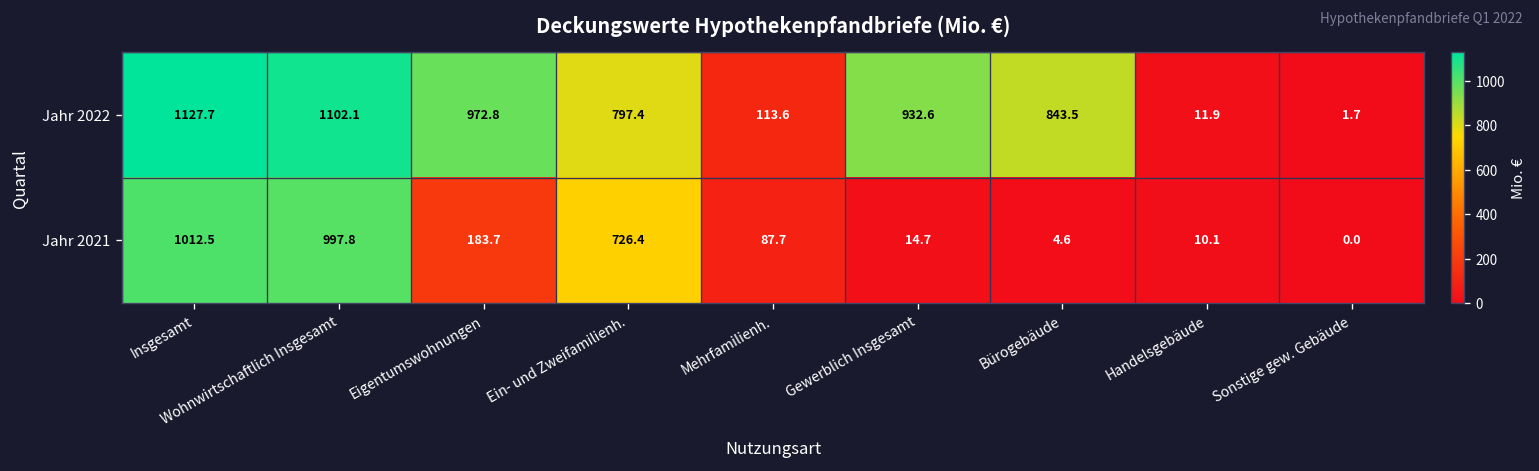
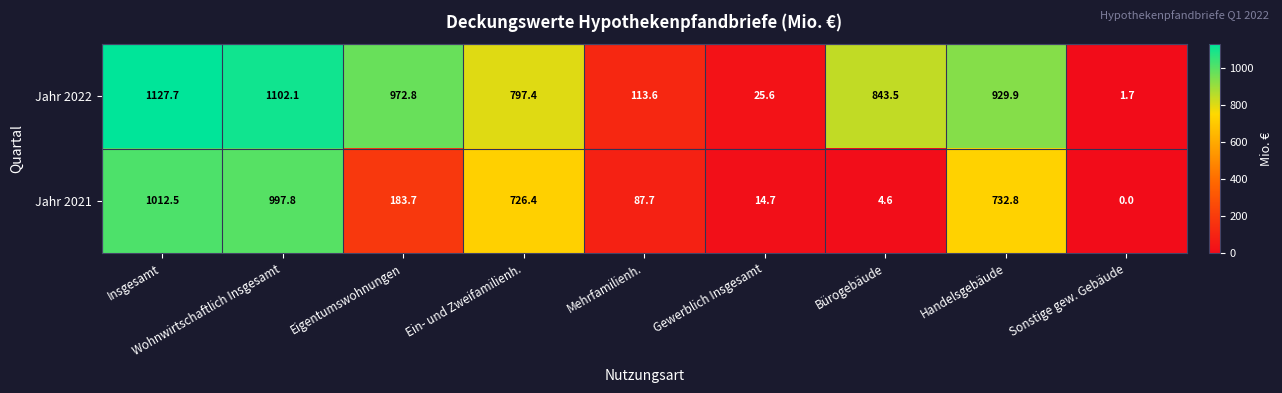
Jahr 2022, Gewerblich Insgesamt: 932.6 -> 25.6
Jahr 2022, Handelsgebäude: 11.9 -> 929.9
Jahr 2021, Handelsgebäude: 10.1 -> 732.8
